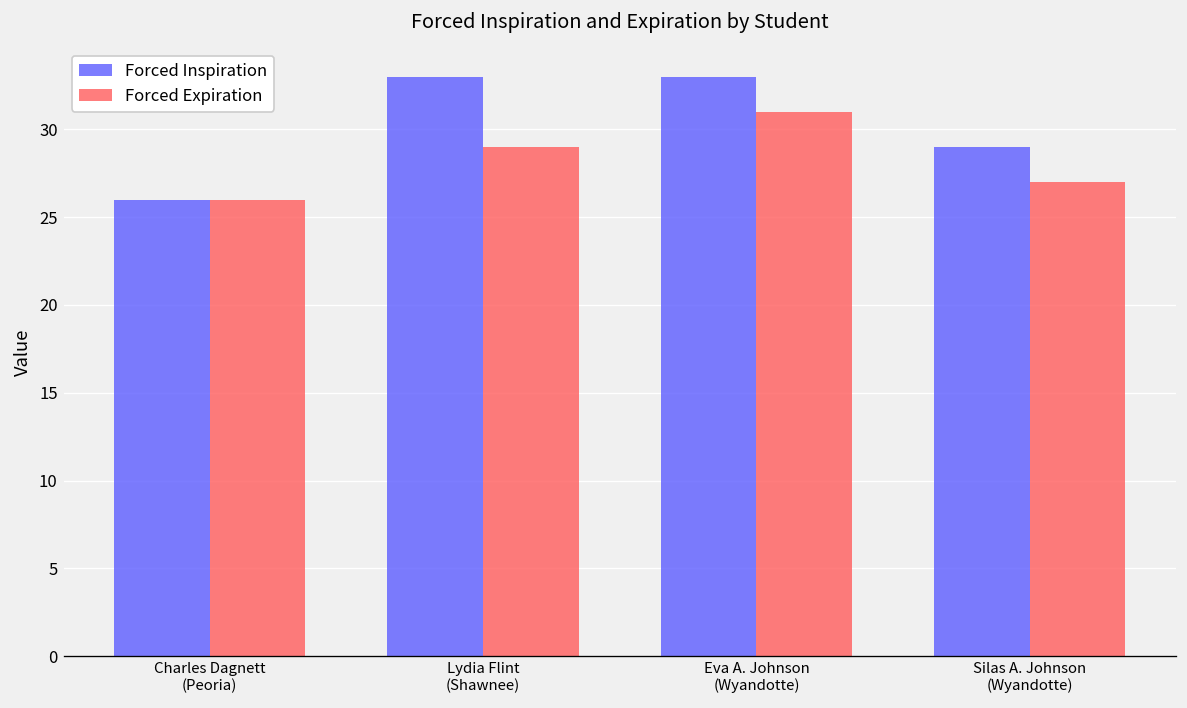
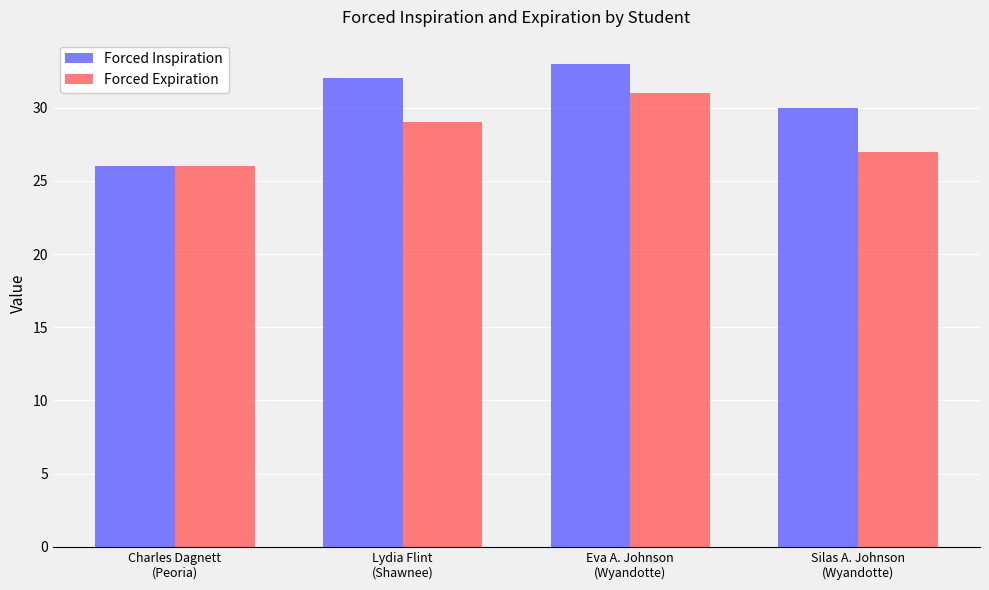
Forced Inspiration, Lydia Flint (Shawnee): 33 -> 32
Forced Inspiration, Silas A. Johnson (Wyandotte): 29 -> 30
